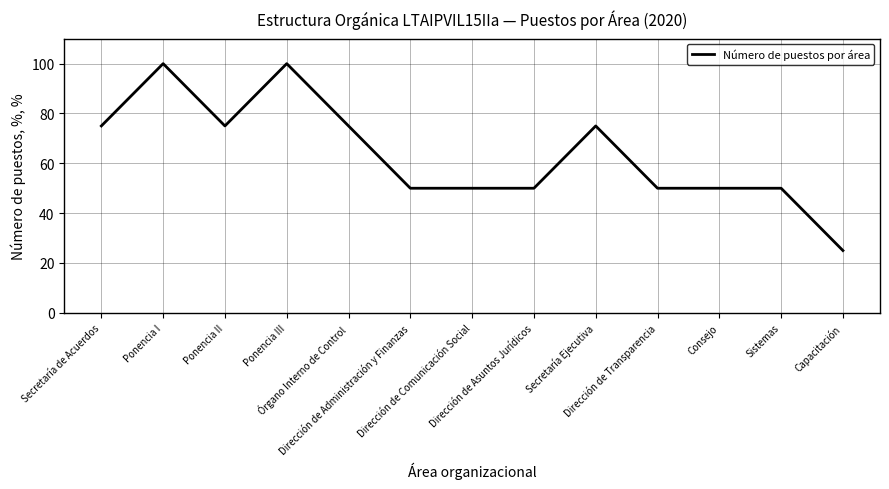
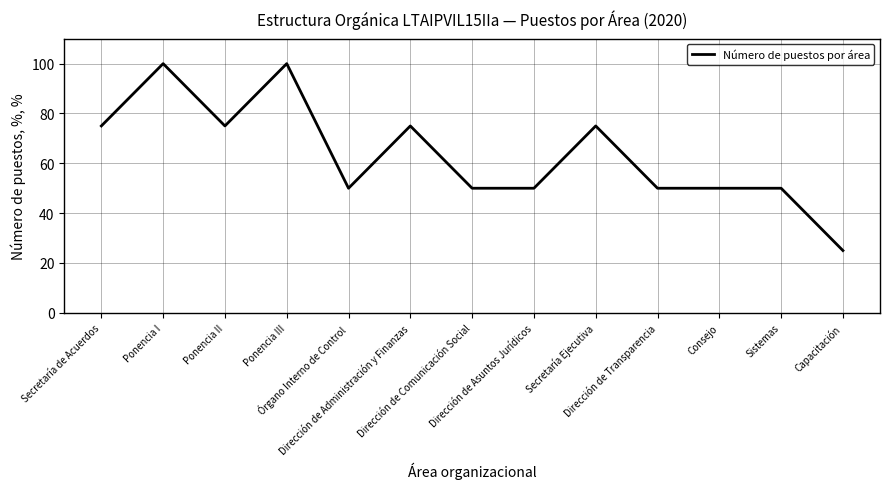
Órgano Interno de Control: 75 -> 50
Dirección de Administración y Finanzas: 50 -> 75
